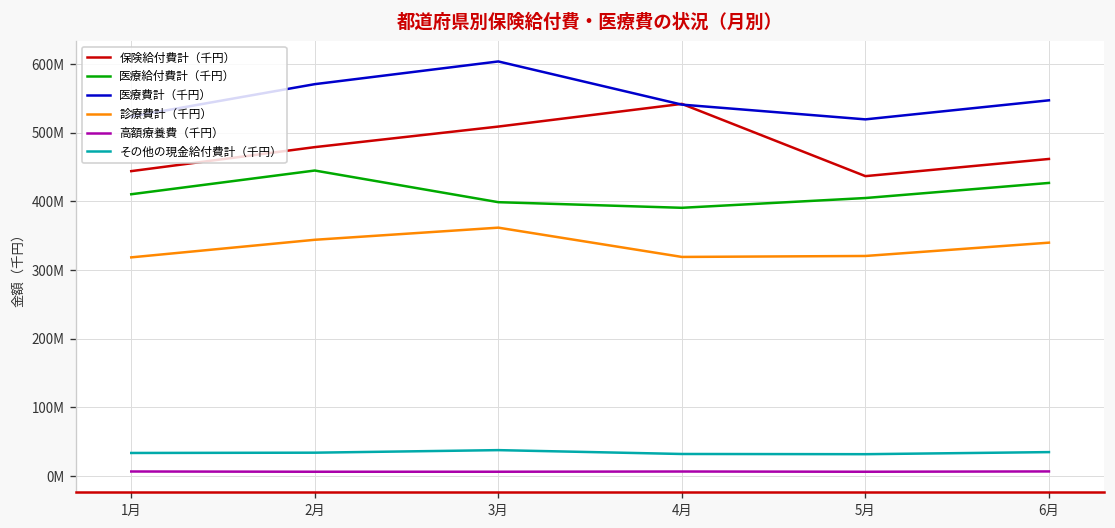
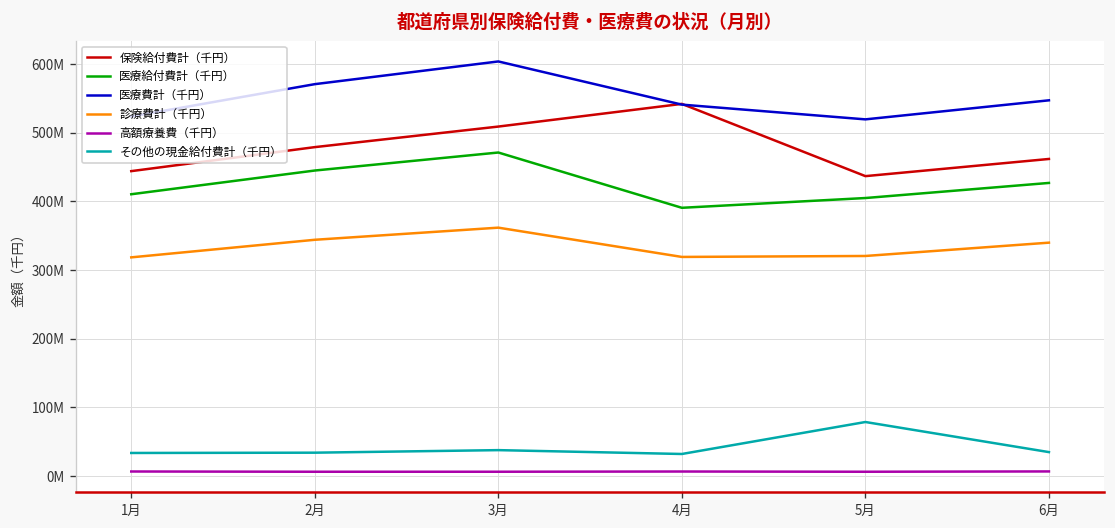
医療給付費計（千円）, 3月: 400000000 -> 470000000
その他の現金給付費計（千円）, 5月: 30000000 -> 80000000
